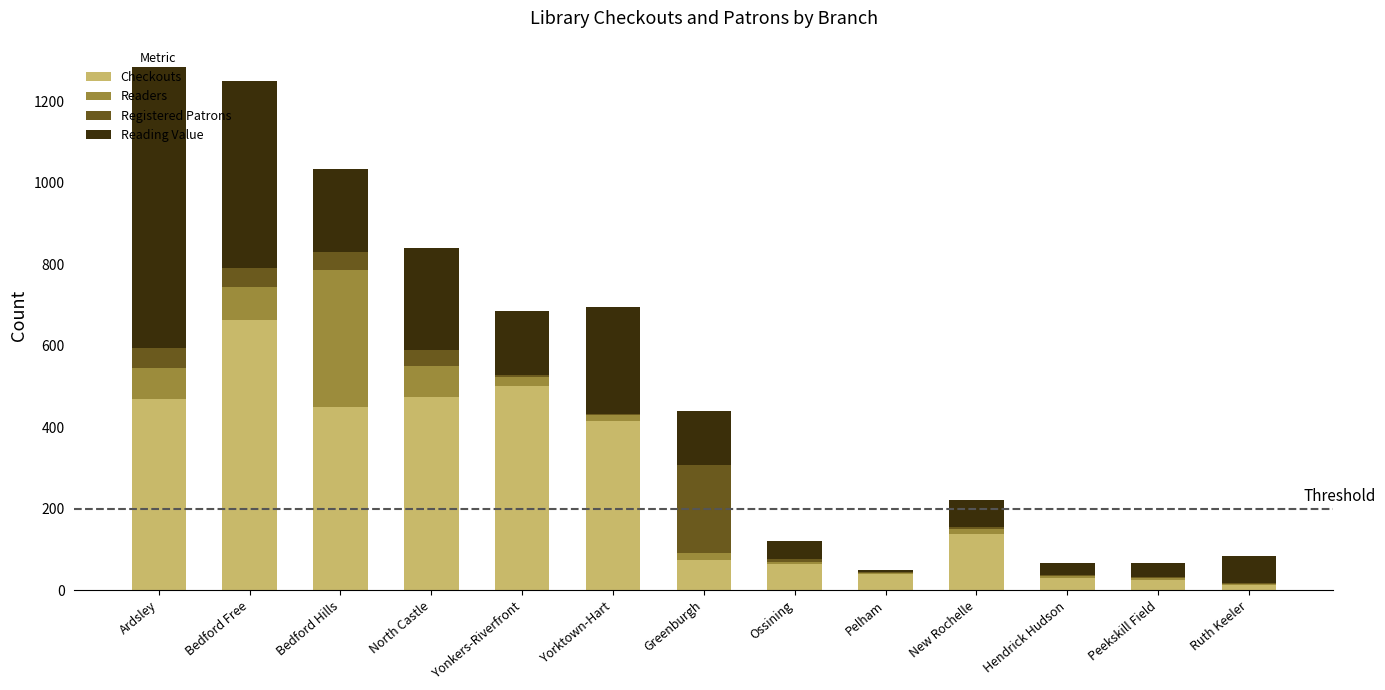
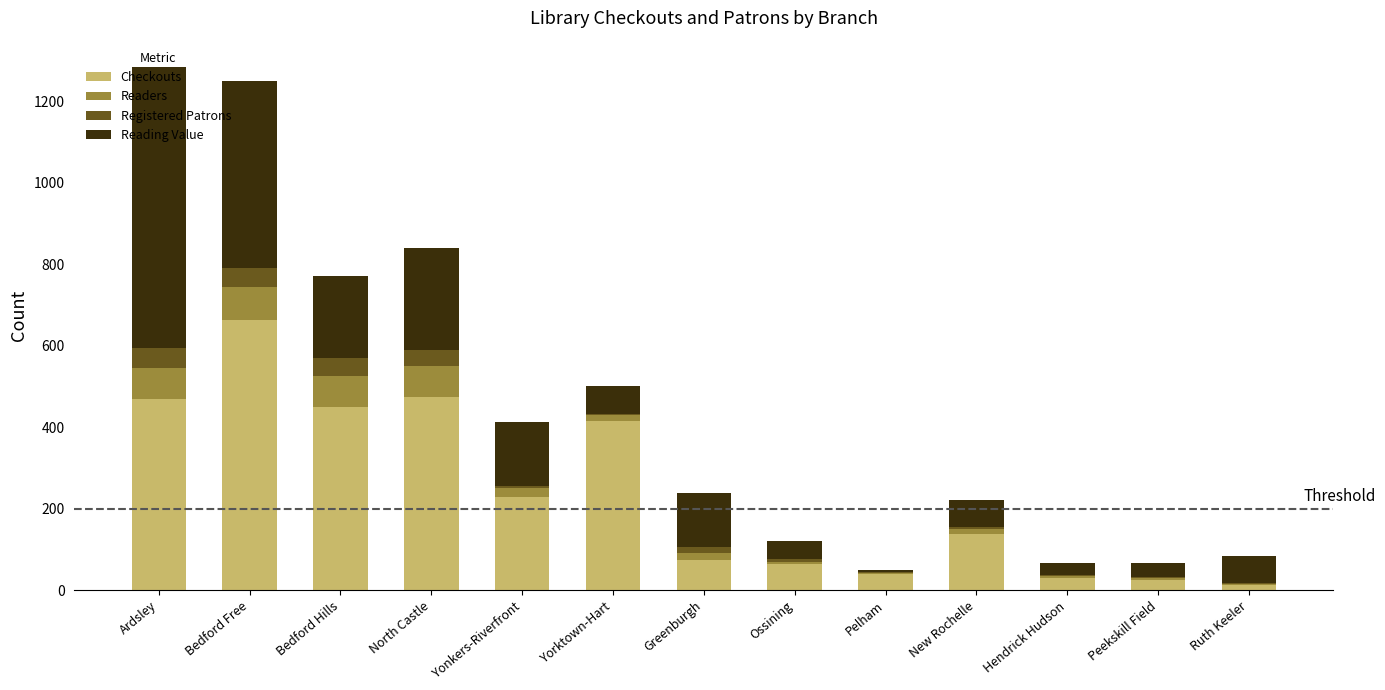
Readers, Bedford Hills: 340 -> 80
Checkouts, Yonkers-Riverfront: 500 -> 230
Reading Value, Yorktown-Hart: 260 -> 70
Registered Patrons, Greenburgh: 220 -> 20
